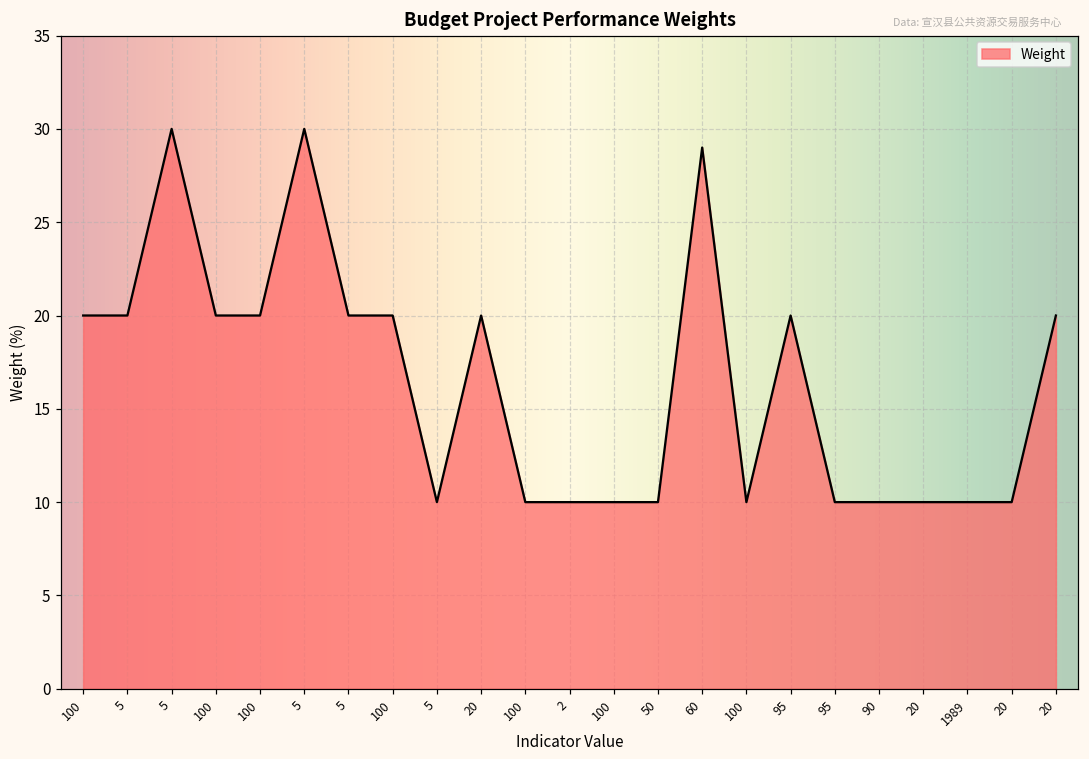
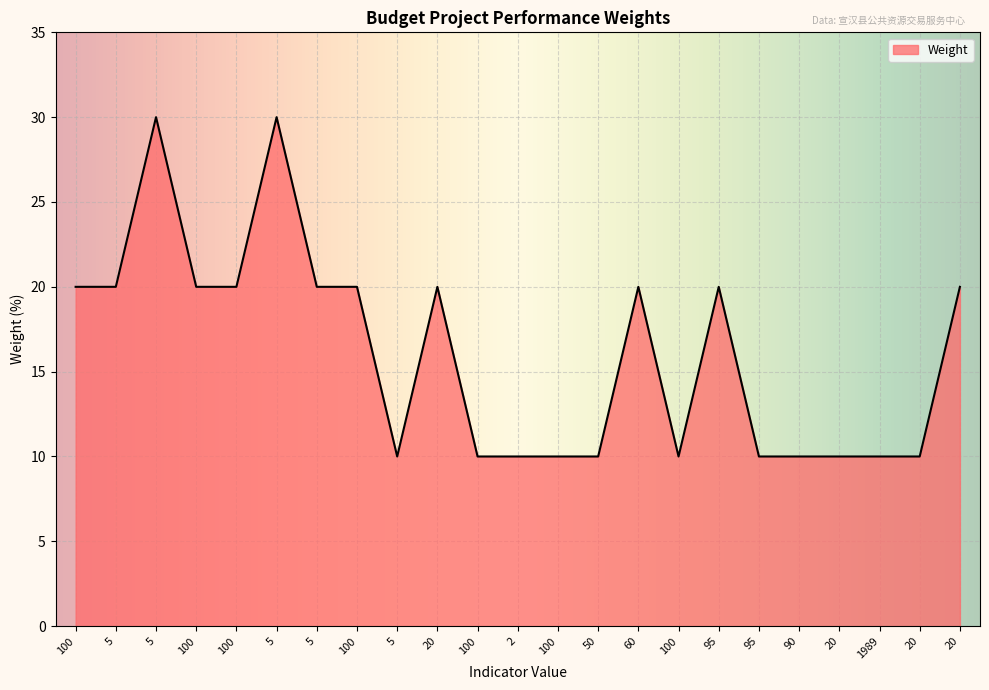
60: 29 -> 20
